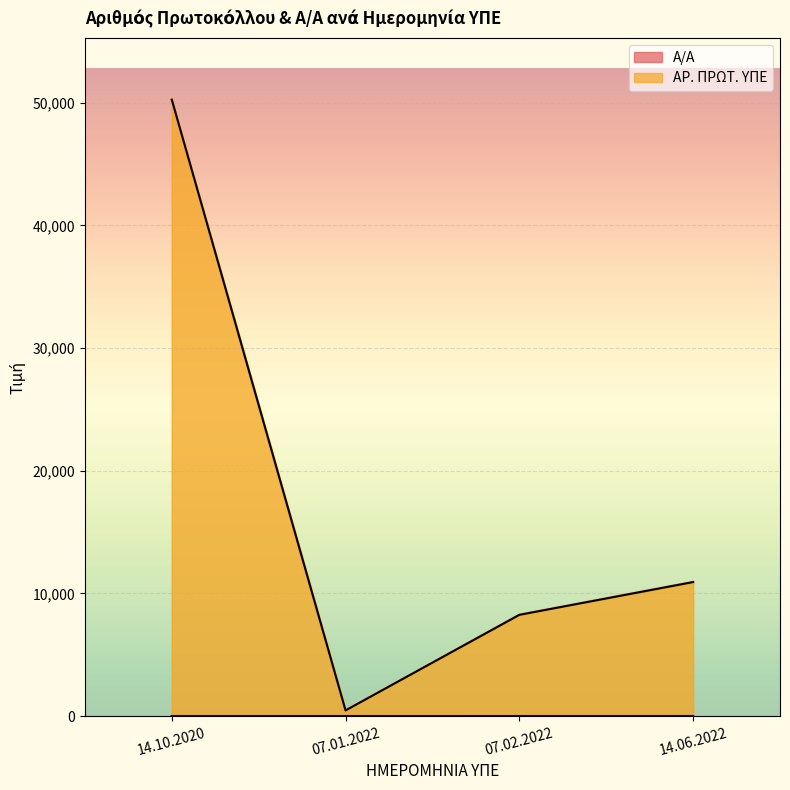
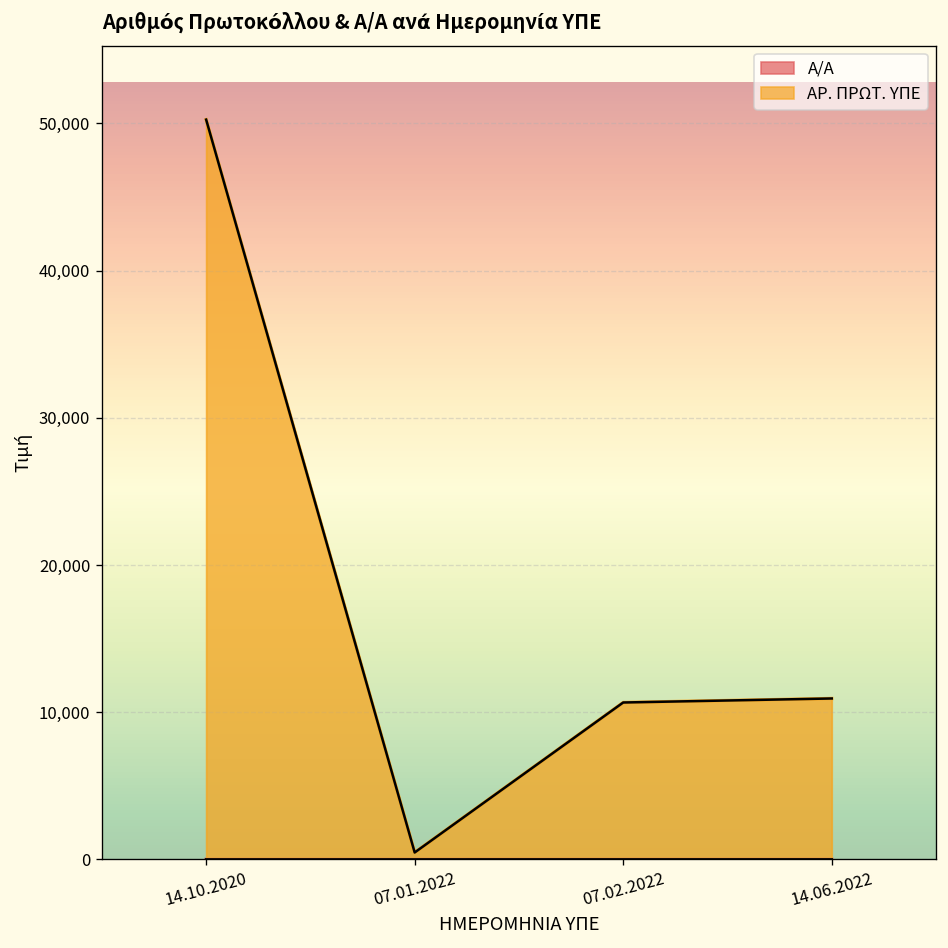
ΑΡ. ΠΡΩΤ. ΥΠΕ, 07.02.2022: 8,300 -> 10,700
